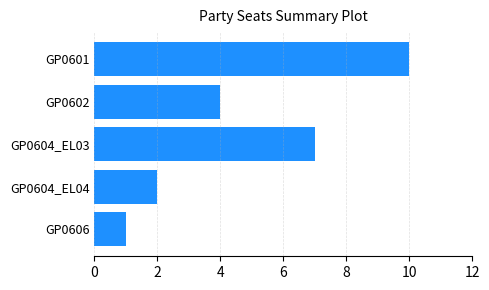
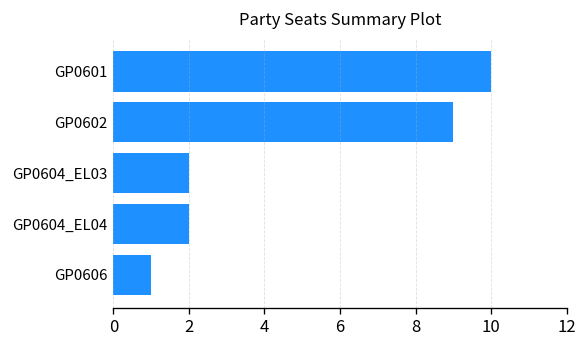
GP0602: 4 -> 9
GP0604_EL03: 7 -> 2
